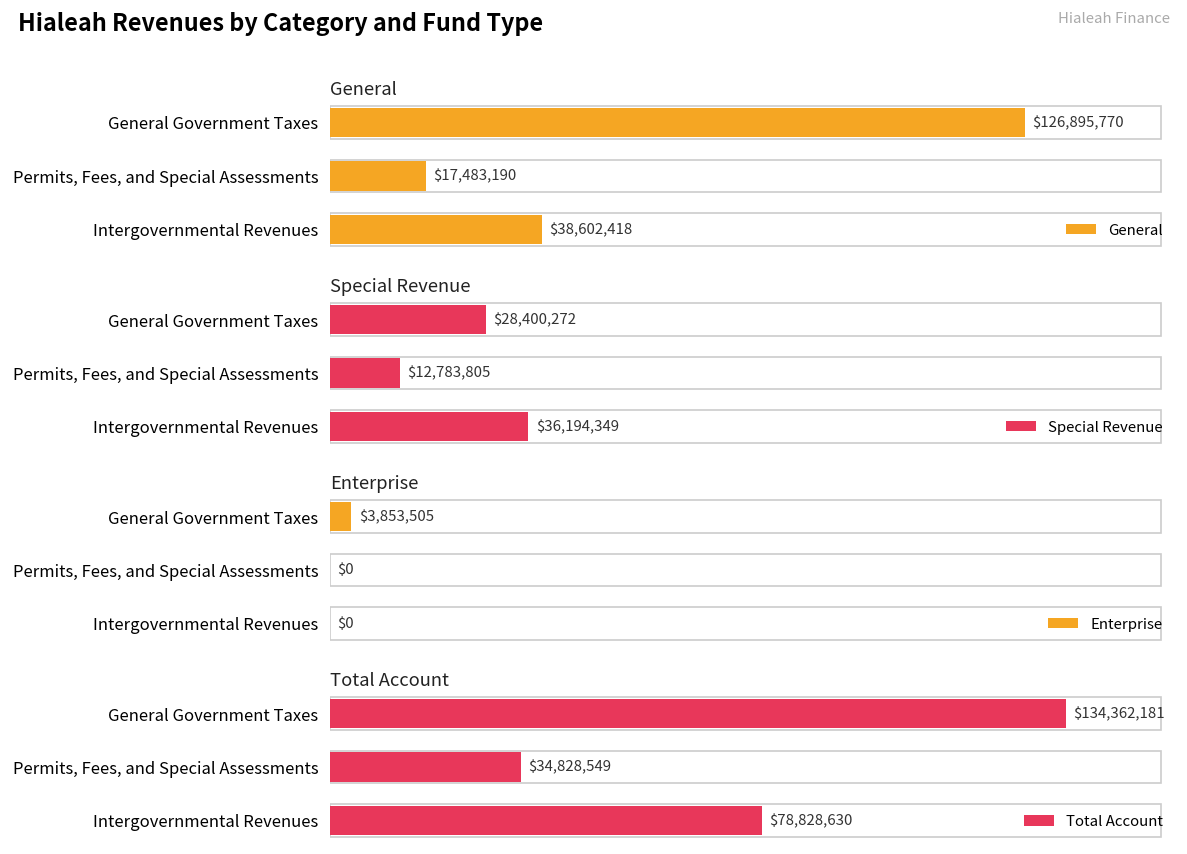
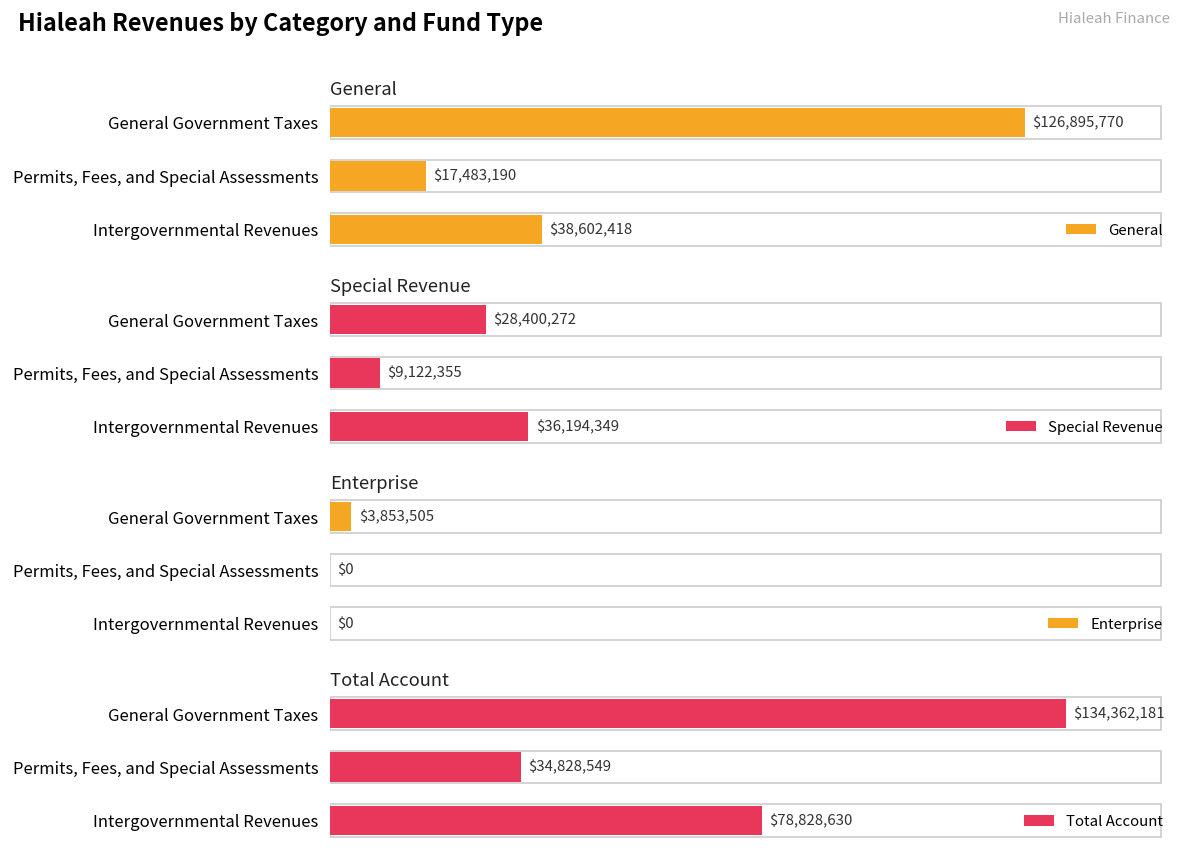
Special Revenue, Permits, Fees, and Special Assessments: $12,783,805 -> $9,122,355
